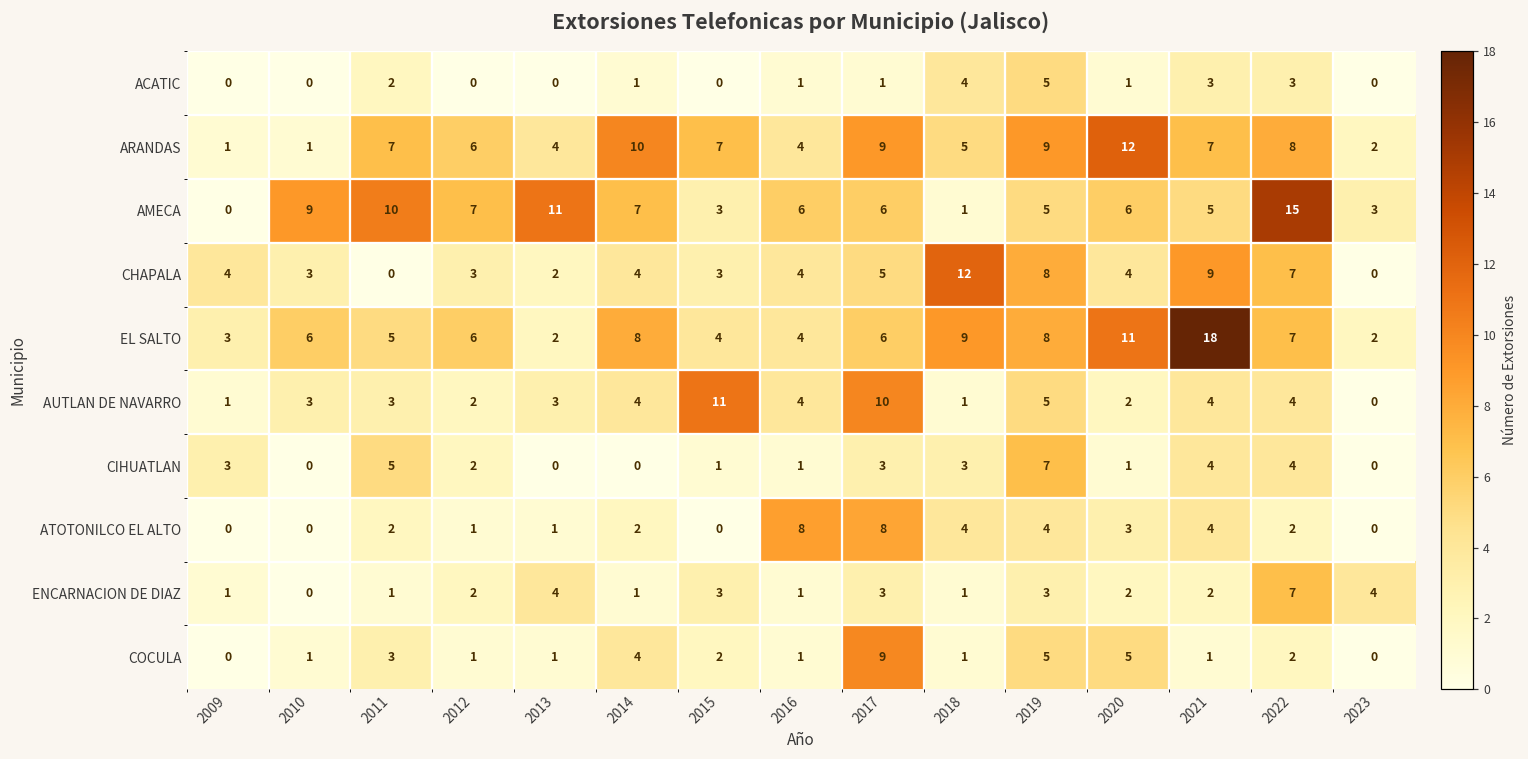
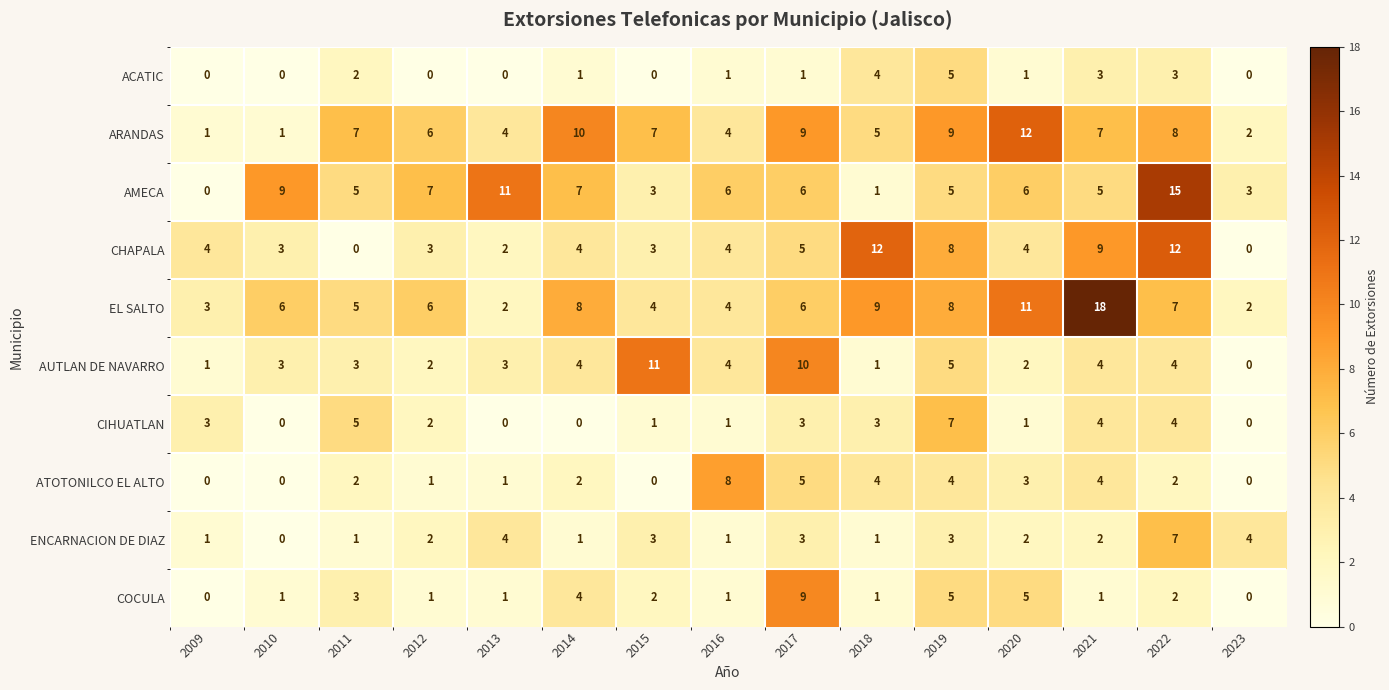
AMECA, 2011: 10 -> 5
CHAPALA, 2022: 7 -> 12
ATOTONILCO EL ALTO, 2017: 8 -> 5
